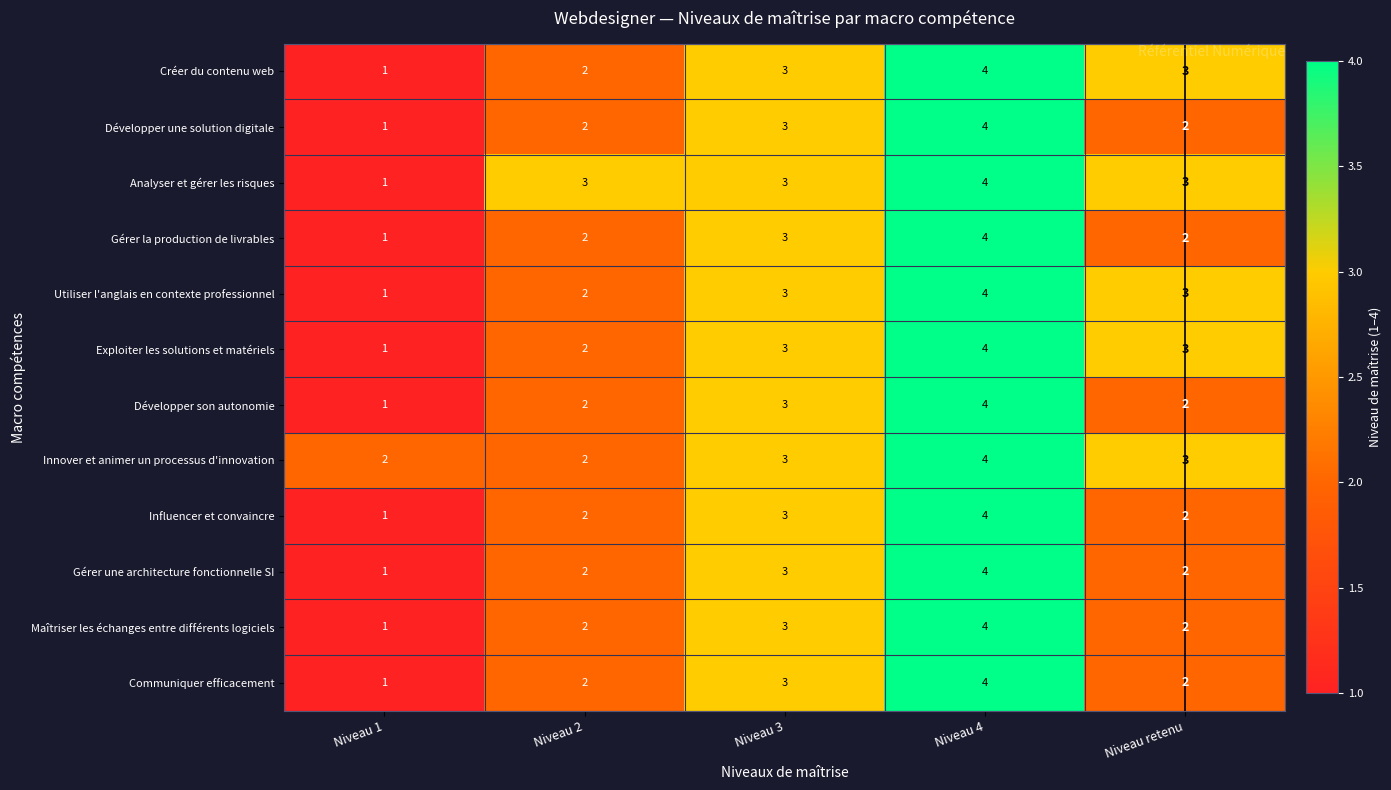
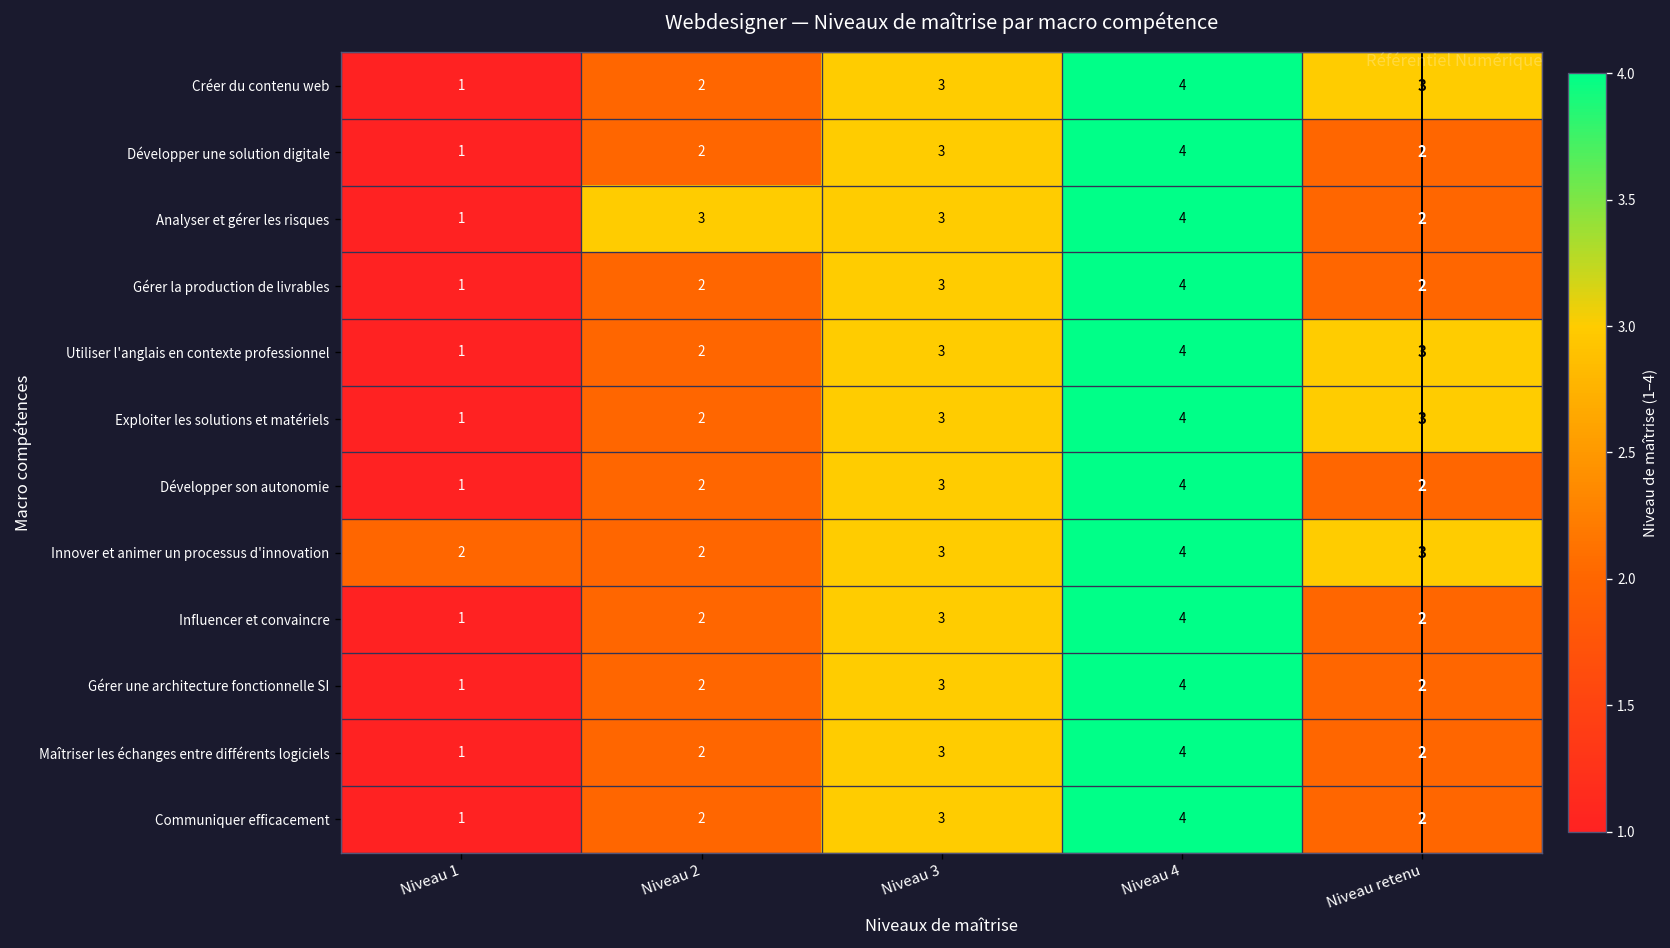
Analyser et gérer les risques, Niveau retenu: 3 -> 2
